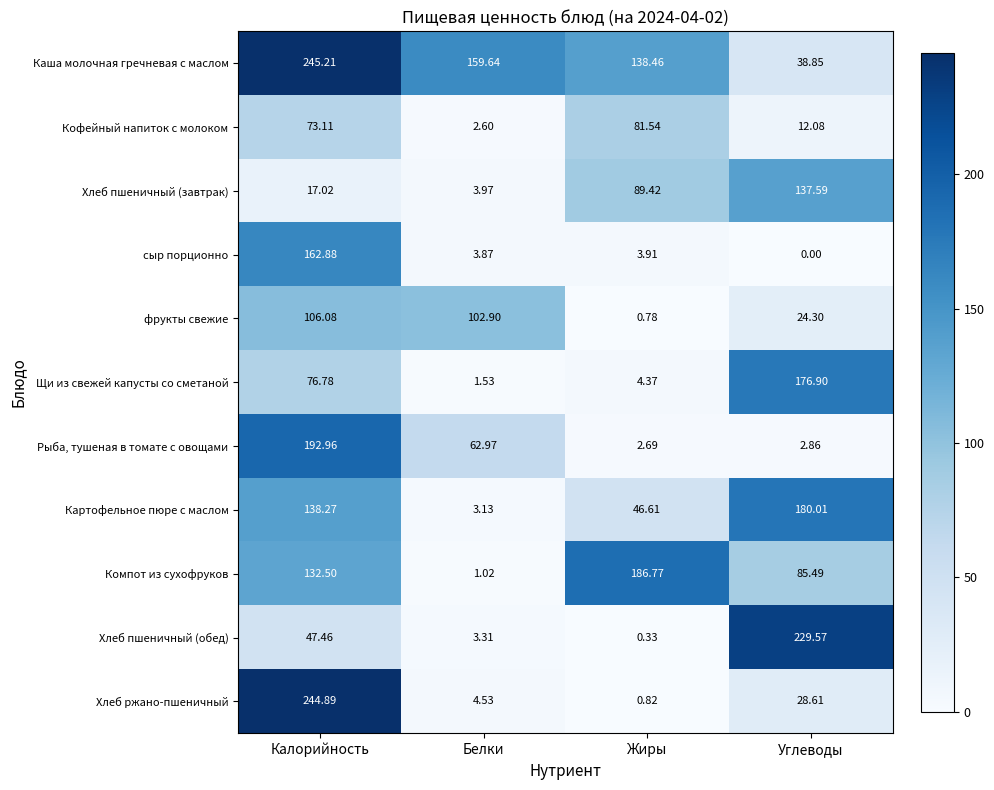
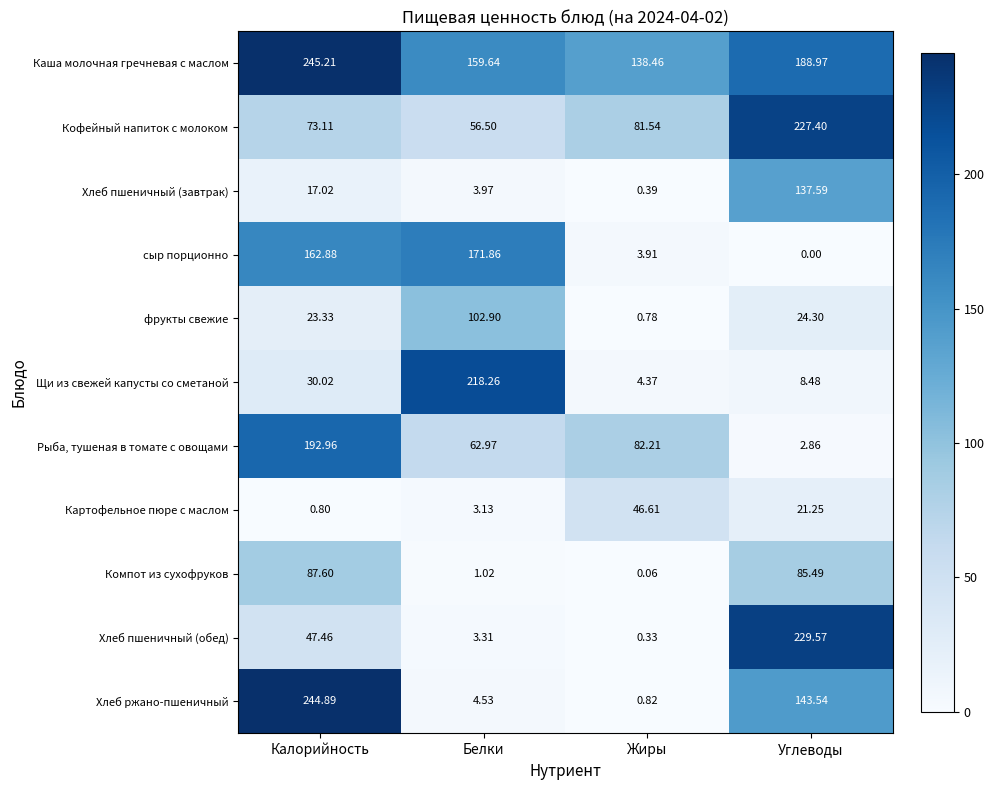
Каша молочная гречневая с маслом, Углеводы: 38.85 -> 188.97
Кофейный напиток с молоком, Белки: 2.60 -> 56.50
Кофейный напиток с молоком, Углеводы: 12.08 -> 227.40
Хлеб пшеничный (завтрак), Жиры: 89.42 -> 0.39
сыр порционно, Белки: 3.87 -> 171.86
фрукты свежие, Калорийность: 106.08 -> 23.33
Щи из свежей капусты со сметаной, Калорийность: 76.78 -> 30.02
Щи из свежей капусты со сметаной, Белки: 1.53 -> 218.26
Щи из свежей капусты со сметаной, Углеводы: 176.90 -> 8.48
Рыба, тушеная в томате с овощами, Жиры: 2.69 -> 82.21
Картофельное пюре с маслом, Калорийность: 138.27 -> 0.80
Картофельное пюре с маслом, Углеводы: 180.01 -> 21.25
Компот из сухофруков, Калорийность: 132.50 -> 87.60
Компот из сухофруков, Жиры: 186.77 -> 0.06
Хлеб ржано-пшеничный, Углеводы: 28.61 -> 143.54
